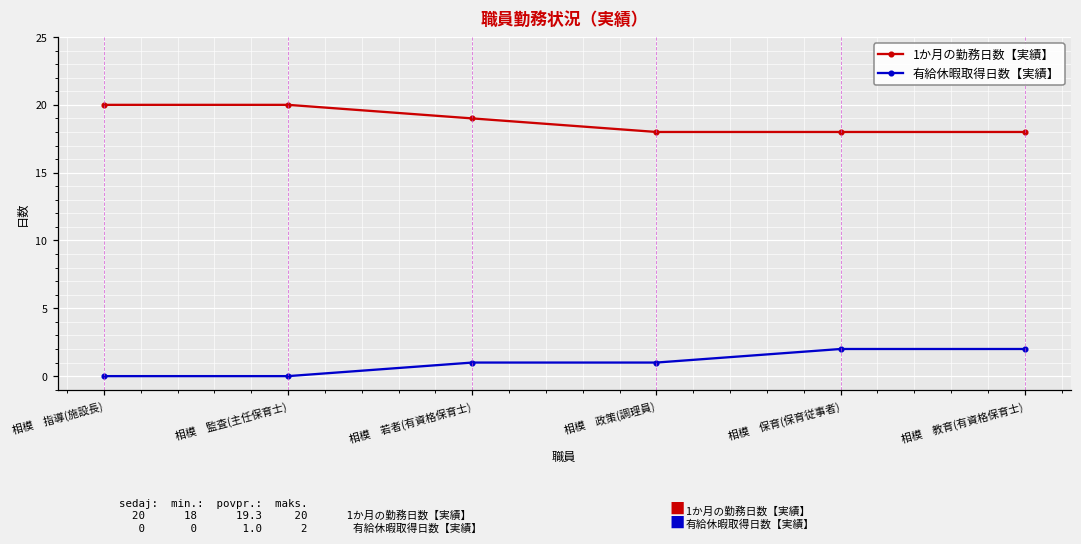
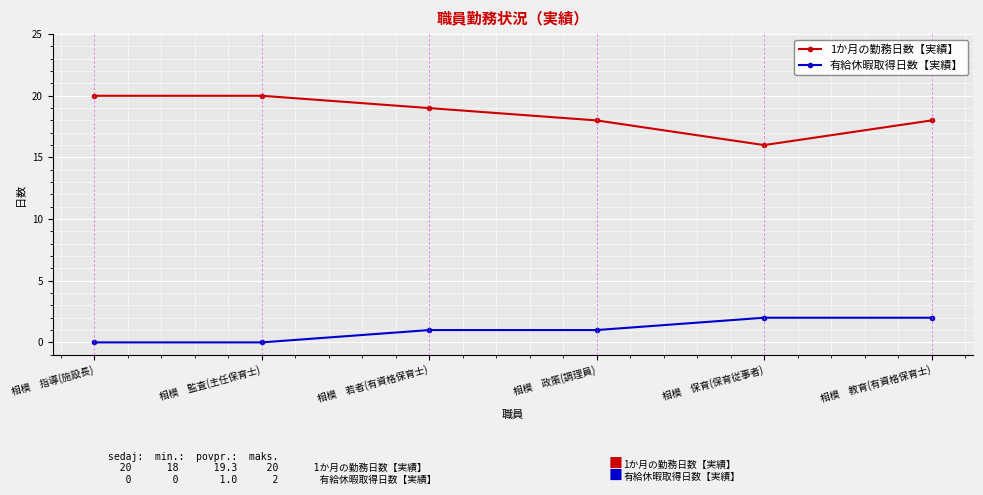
1か月の勤務日数【実績】, 相模 保育(保育従事者): 18 -> 16
